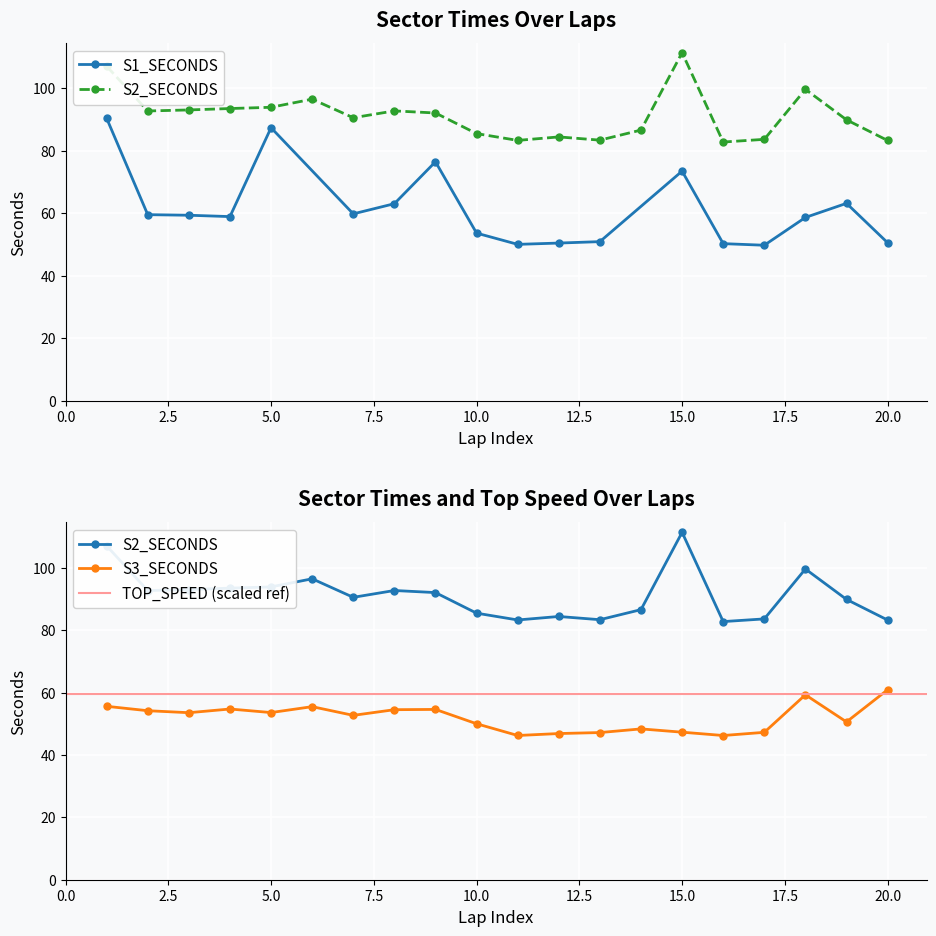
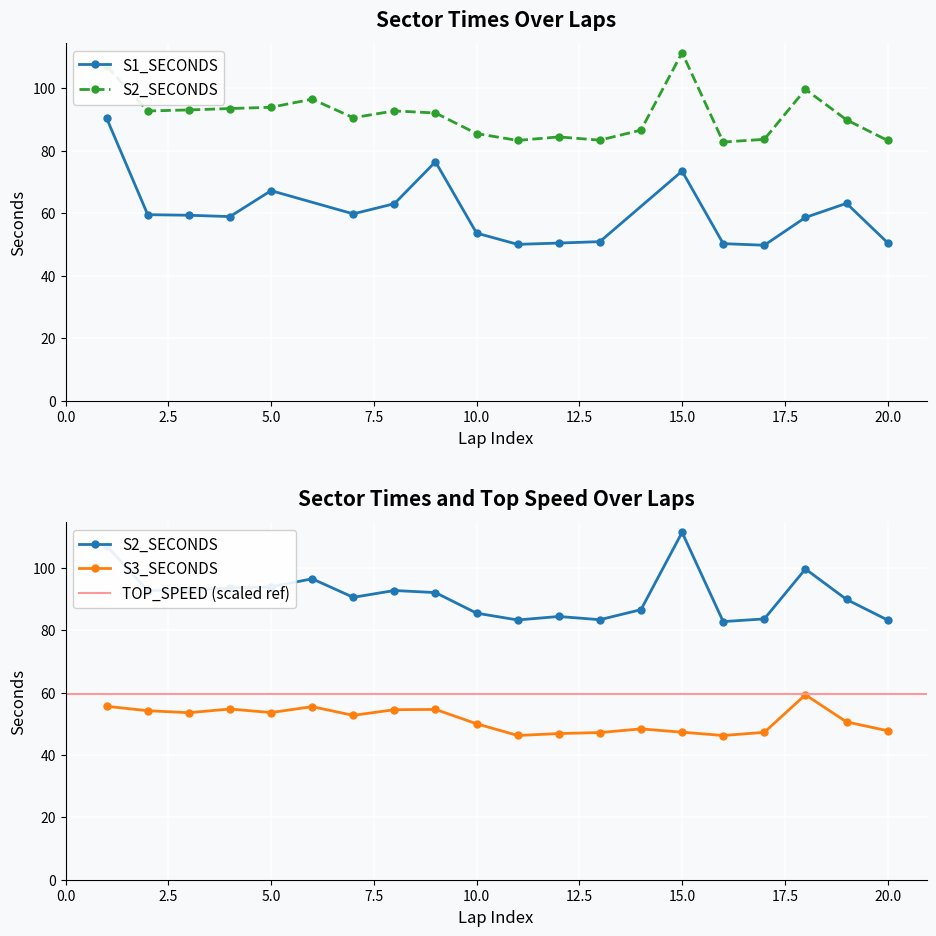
Sector Times Over Laps, S1_SECONDS, 5.0: 87 -> 67
Sector Times and Top Speed Over Laps, S3_SECONDS, 20.0: 61 -> 48
